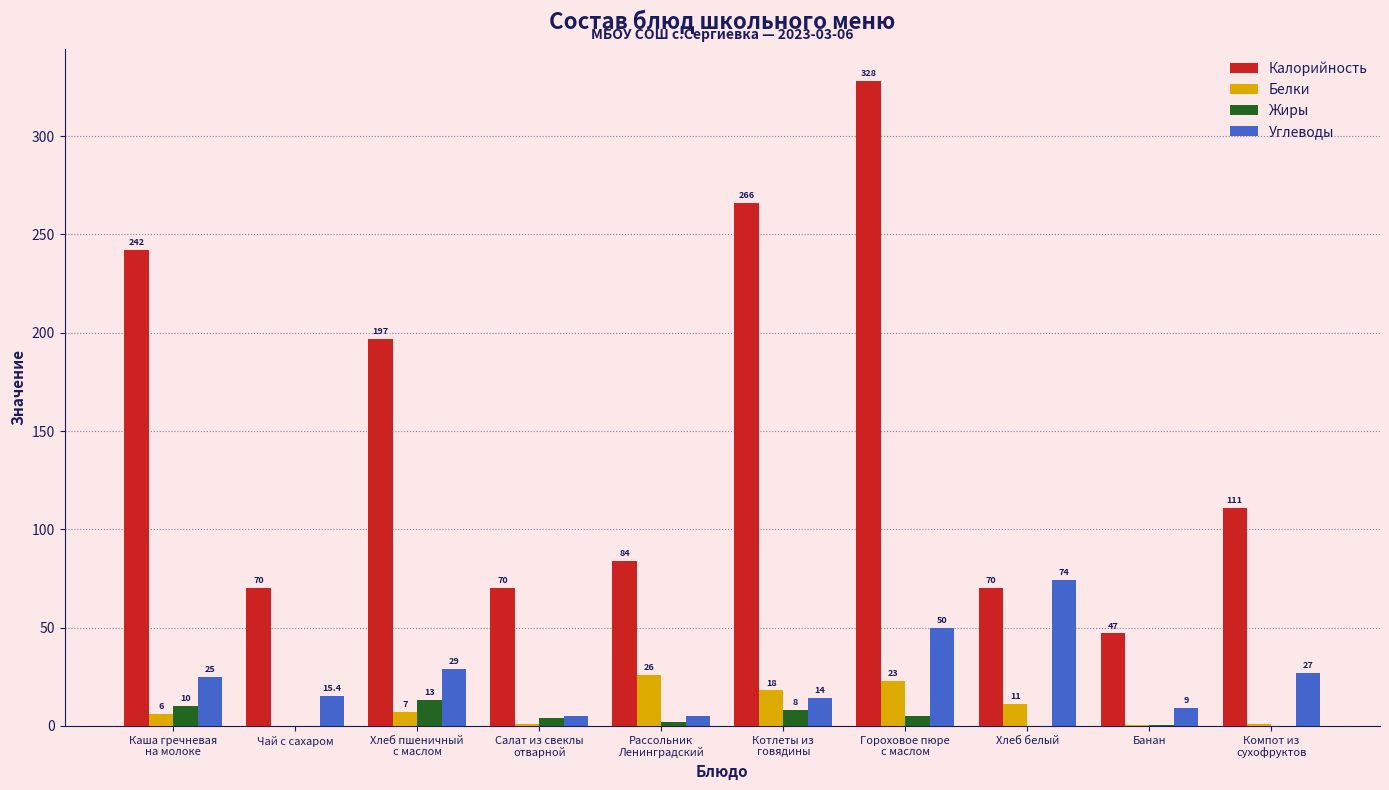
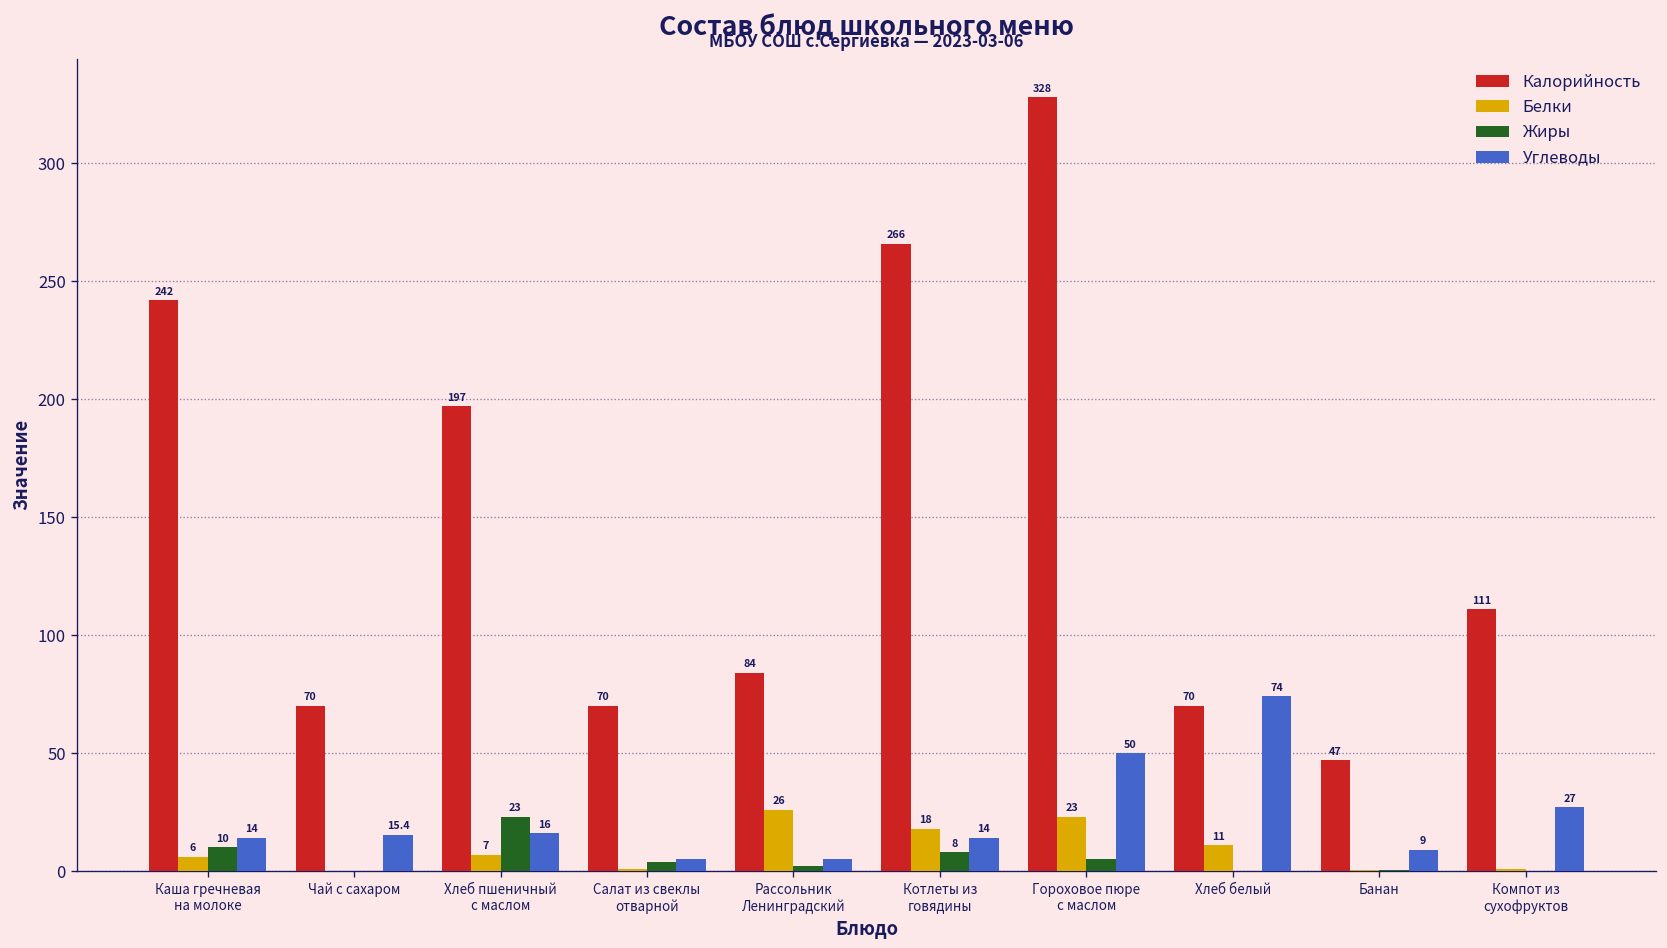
Углеводы, Каша гречневая на молоке: 25 -> 14
Жиры, Хлеб пшеничный с маслом: 13 -> 23
Углеводы, Хлеб пшеничный с маслом: 29 -> 16
